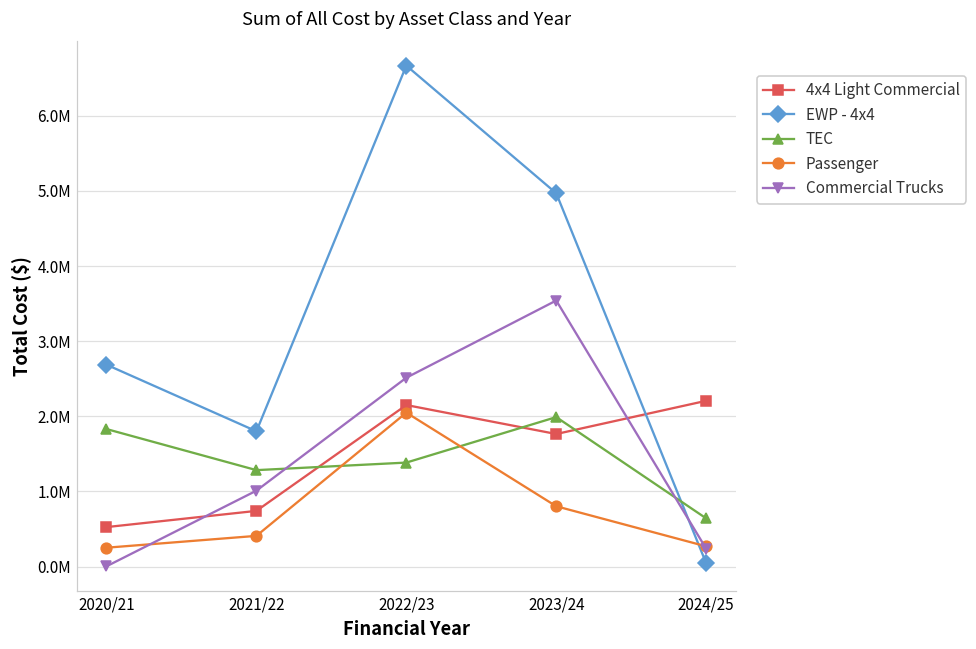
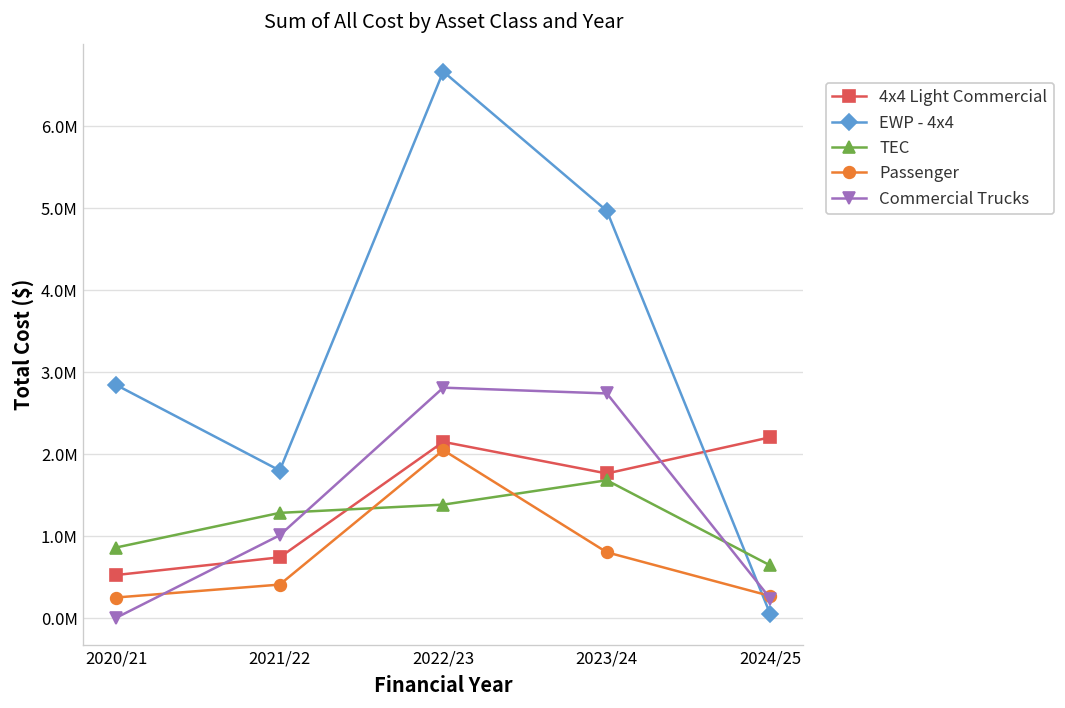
EWP - 4x4, 2020/21: 2700000 -> 2800000
TEC, 2020/21: 1800000 -> 900000
Commercial Trucks, 2022/23: 2500000 -> 2800000
TEC, 2023/24: 2000000 -> 1700000
Commercial Trucks, 2023/24: 3500000 -> 2700000
